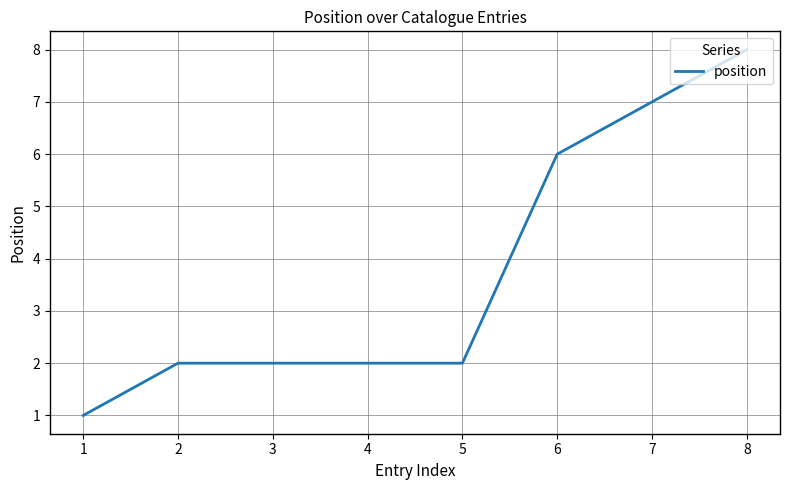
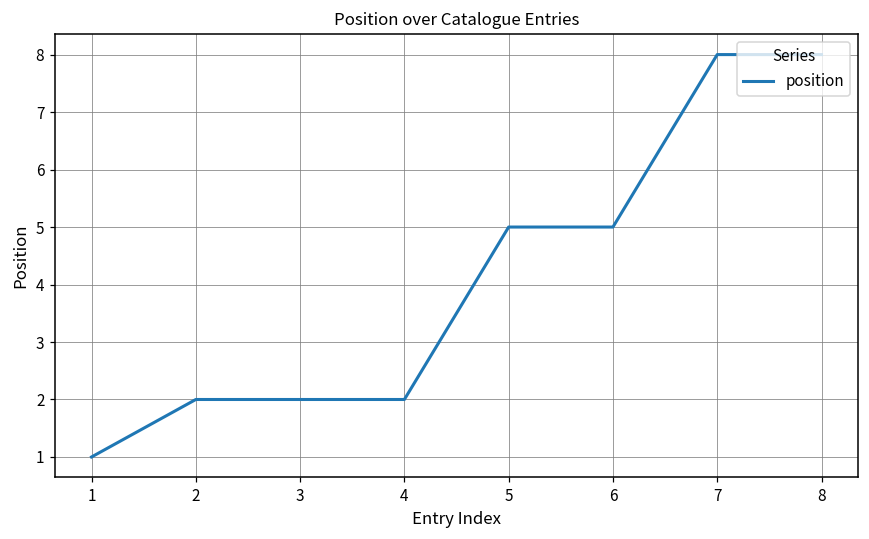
5: 2 -> 5
6: 6 -> 5
7: 7 -> 8
